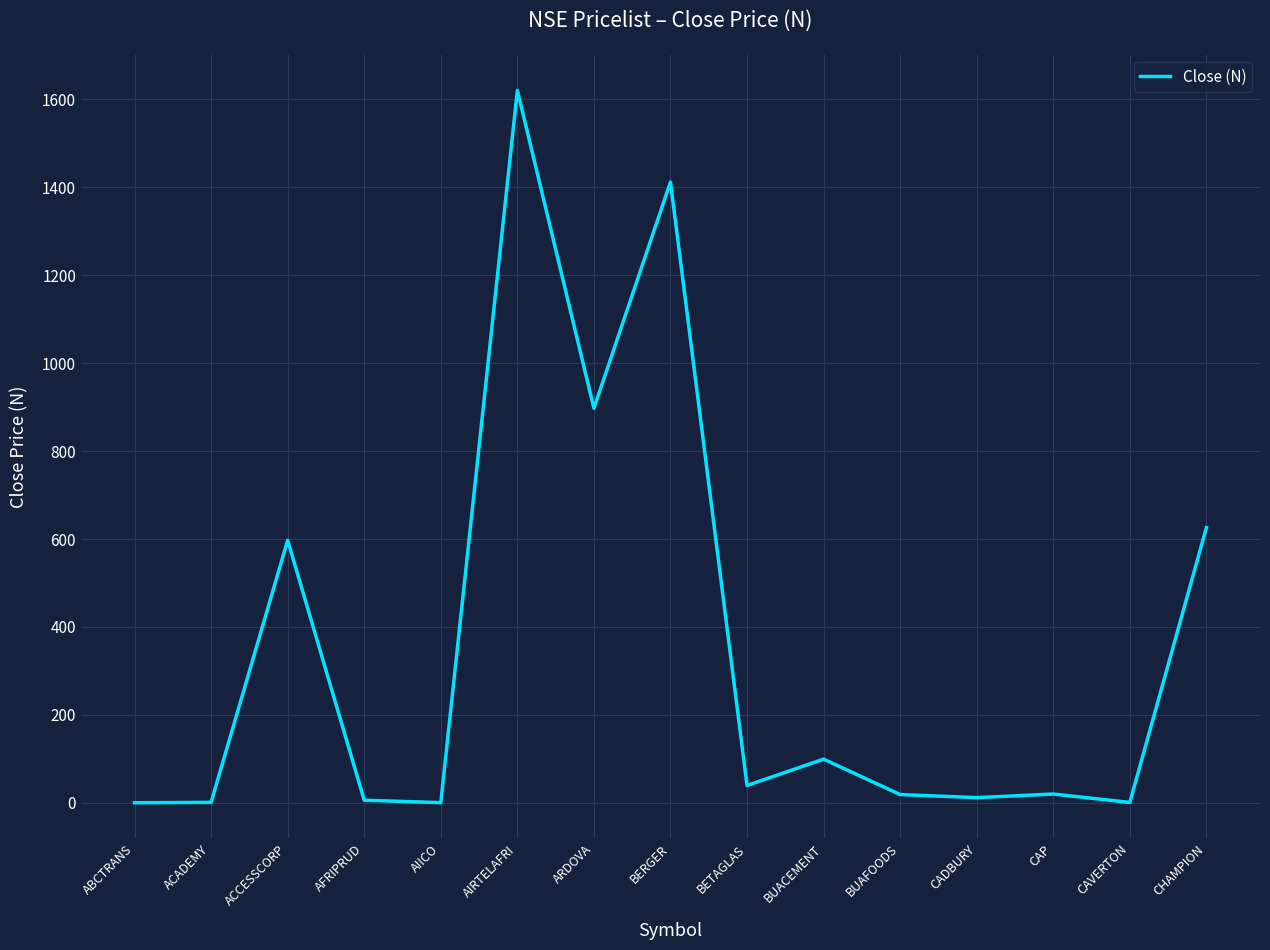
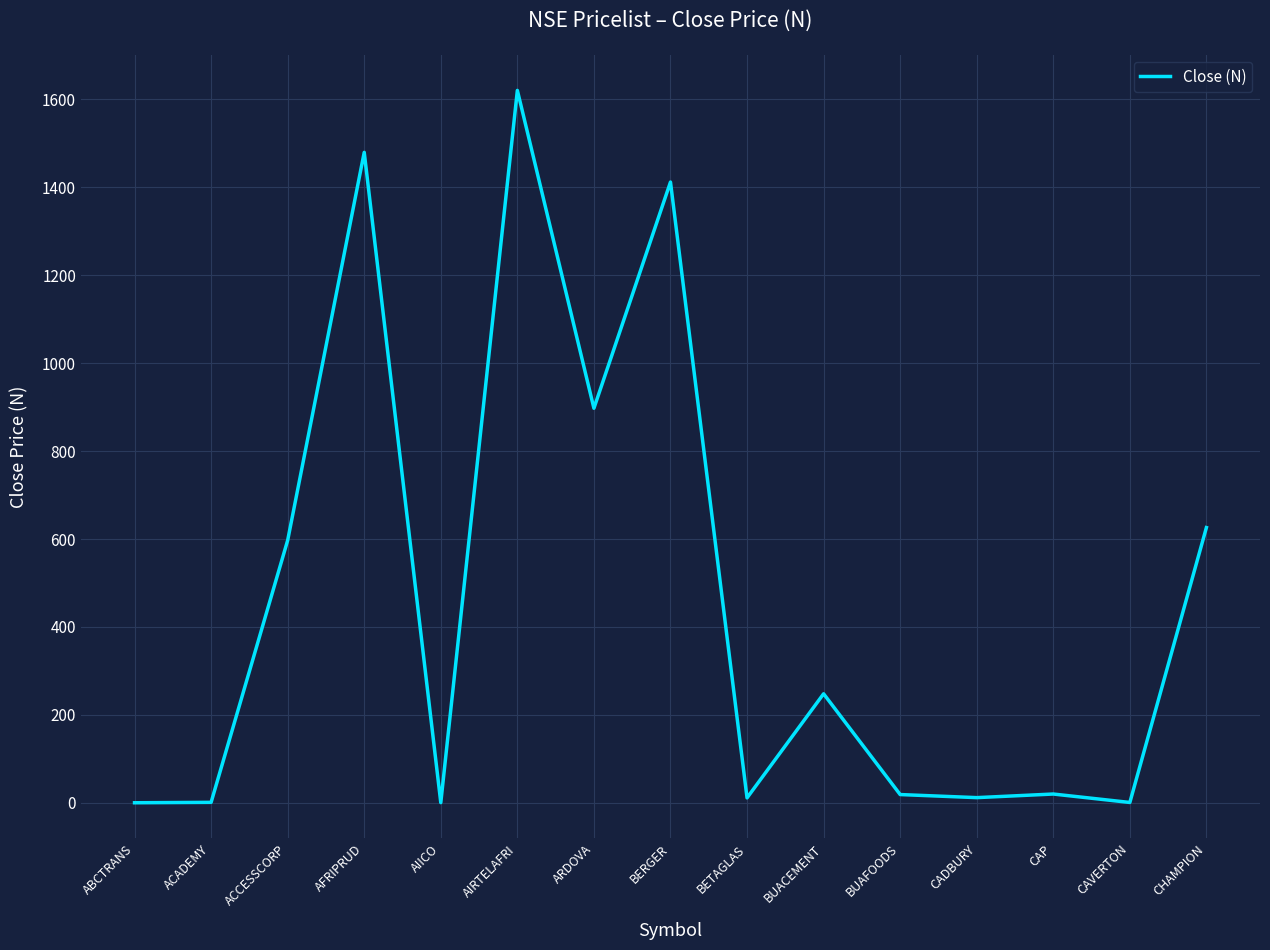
AFRIPRUD: 10 -> 1480
BETAGLAS: 40 -> 10
BUACEMENT: 100 -> 250
